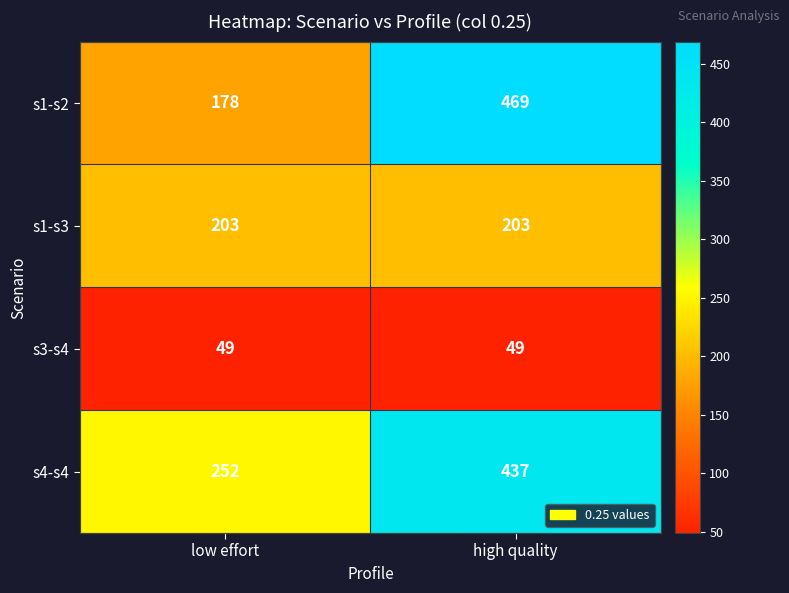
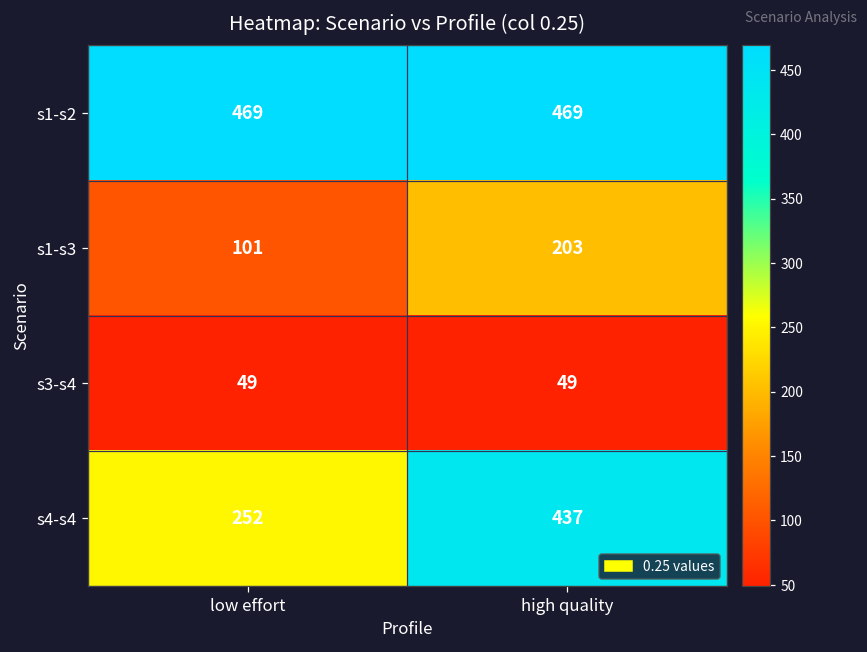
s1-s2, low effort: 178 -> 469
s1-s3, low effort: 203 -> 101
